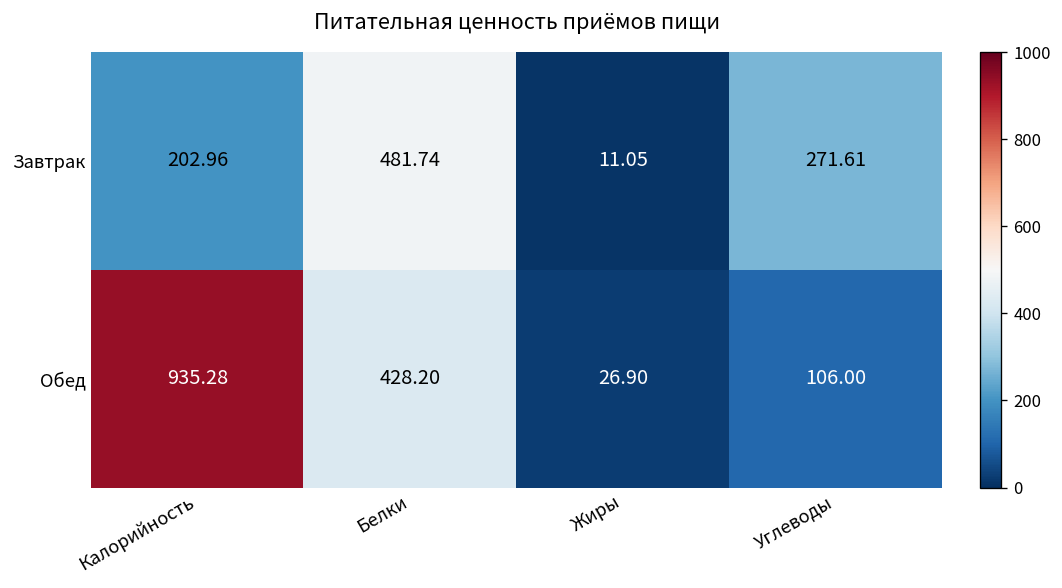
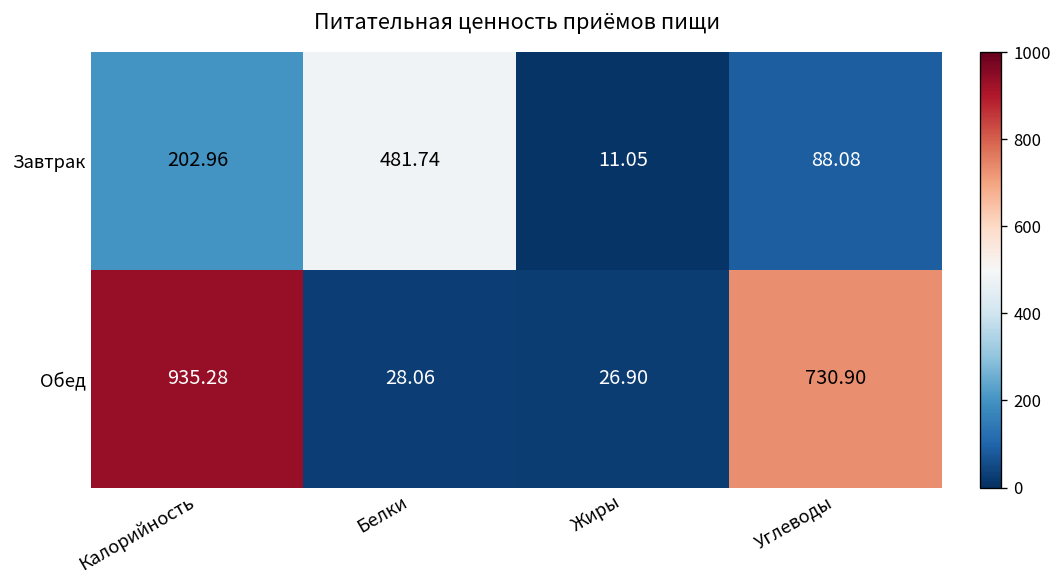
Завтрак, Углеводы: 271.61 -> 88.08
Обед, Белки: 428.20 -> 28.06
Обед, Углеводы: 106.00 -> 730.90
